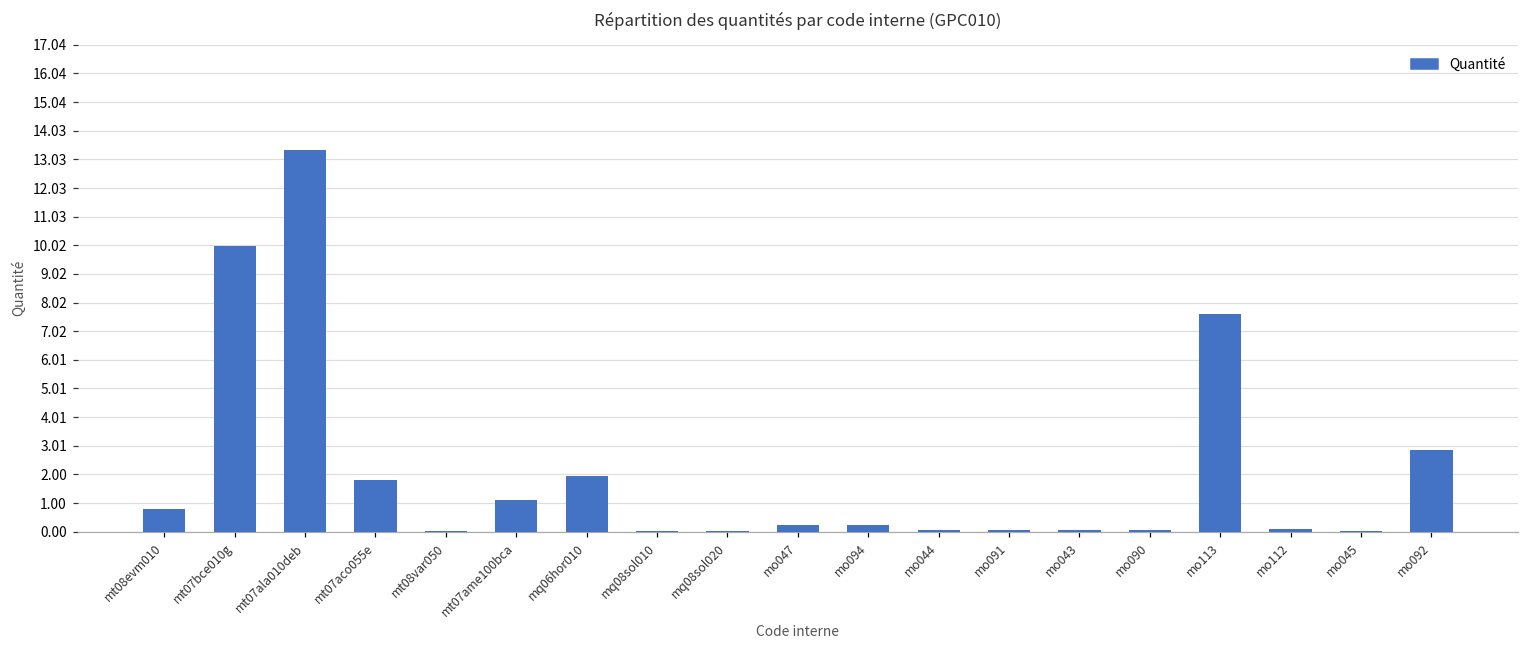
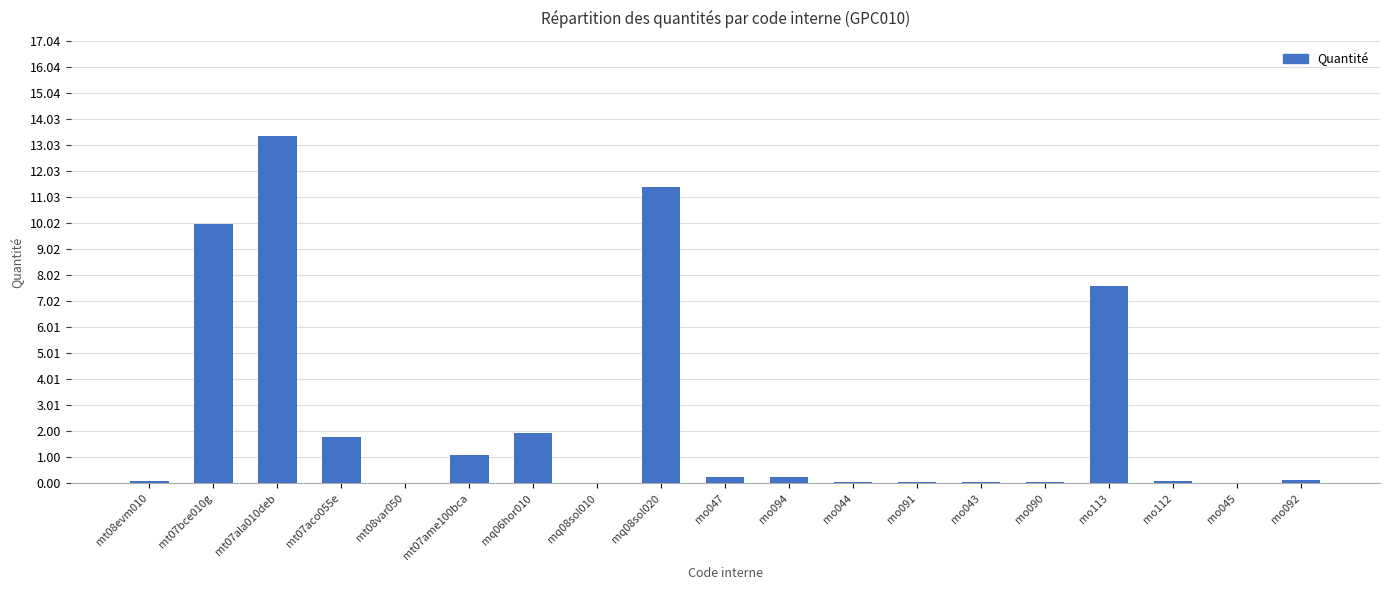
mt08evm010: 0.8 -> 0.1
mq08sol020: 0.0 -> 11.4
mo092: 2.8 -> 0.1
